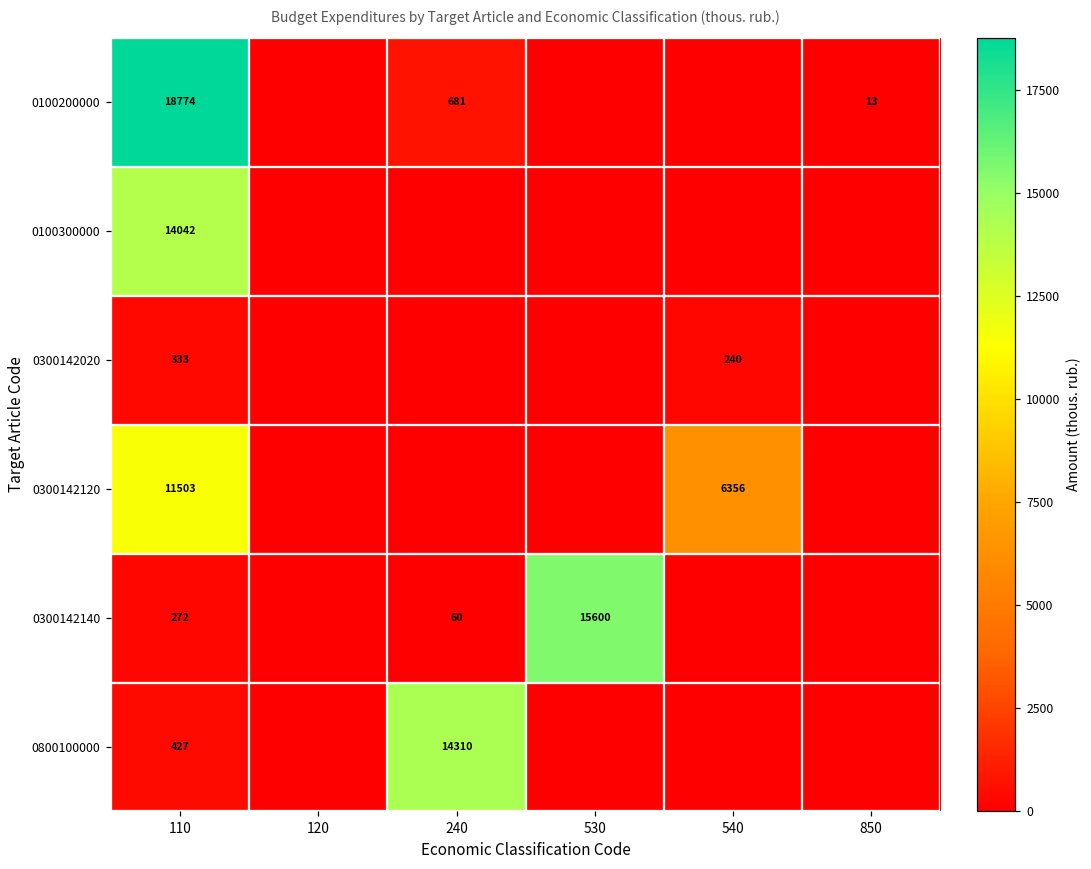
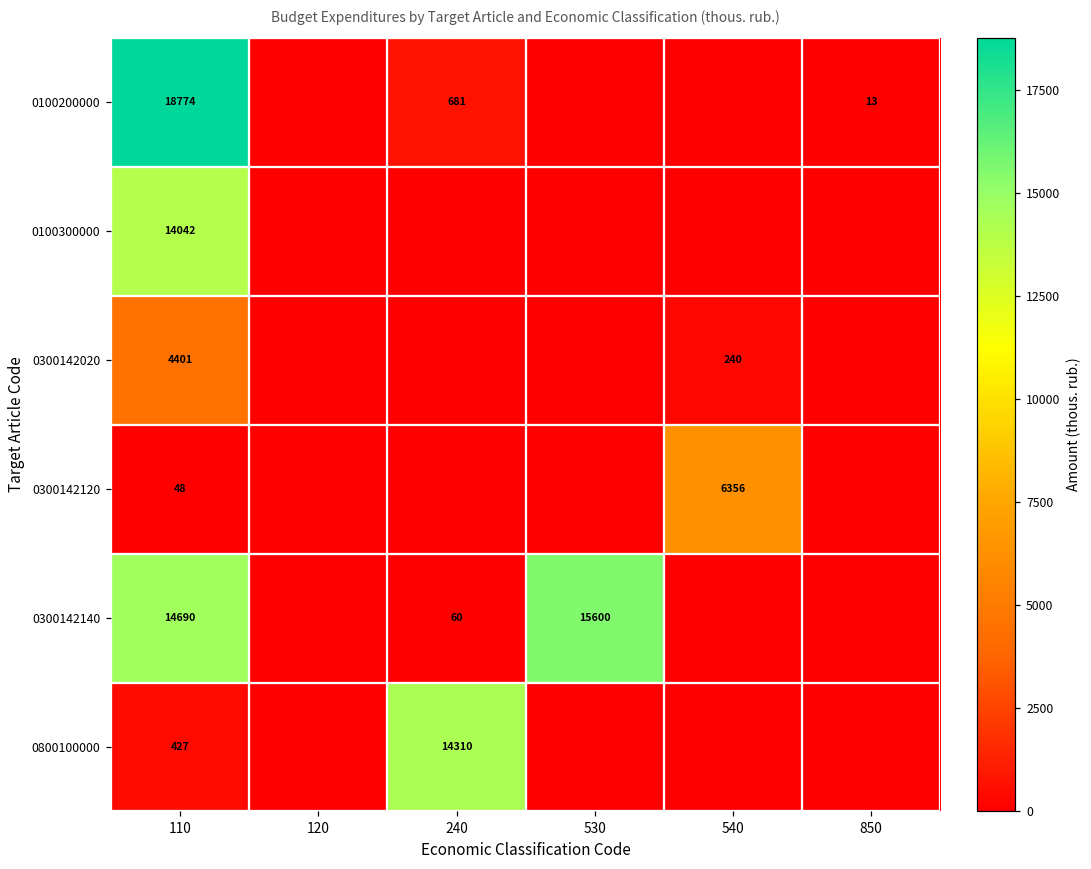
0300142020, 110: 333 -> 4401
0300142120, 110: 11503 -> 48
0300142140, 110: 272 -> 14690
